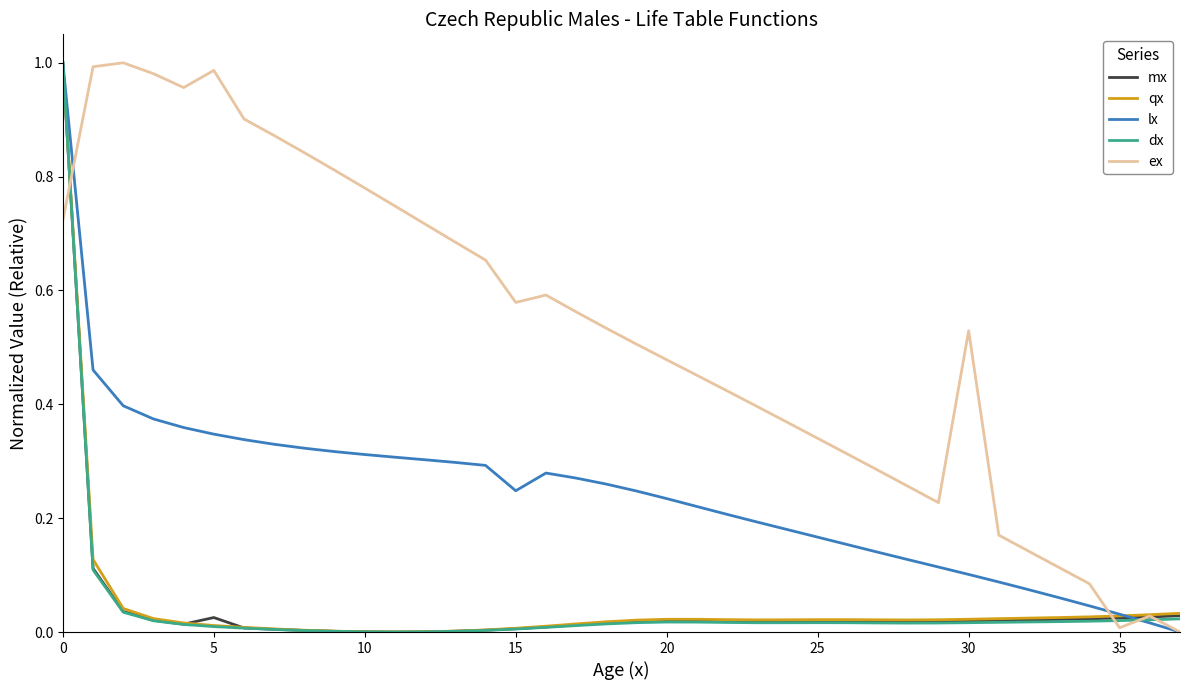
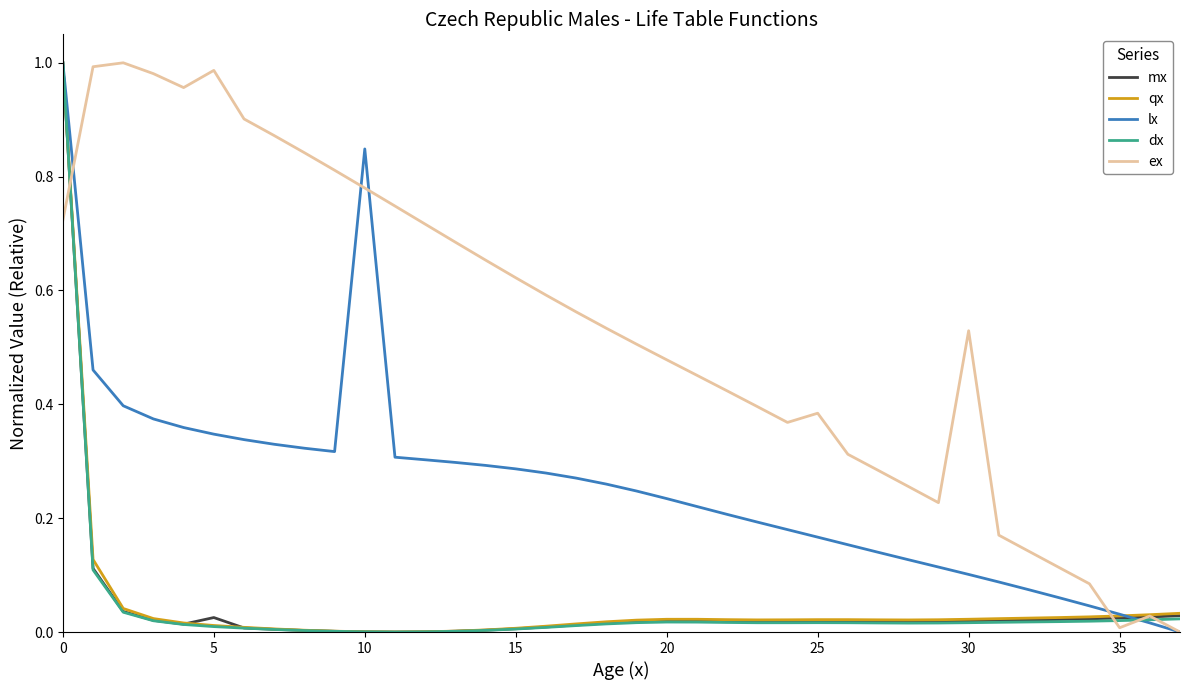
lx, 10: 0.31 -> 0.85
lx, 15: 0.25 -> 0.29
ex, 15: 0.58 -> 0.62
ex, 25: 0.34 -> 0.38
